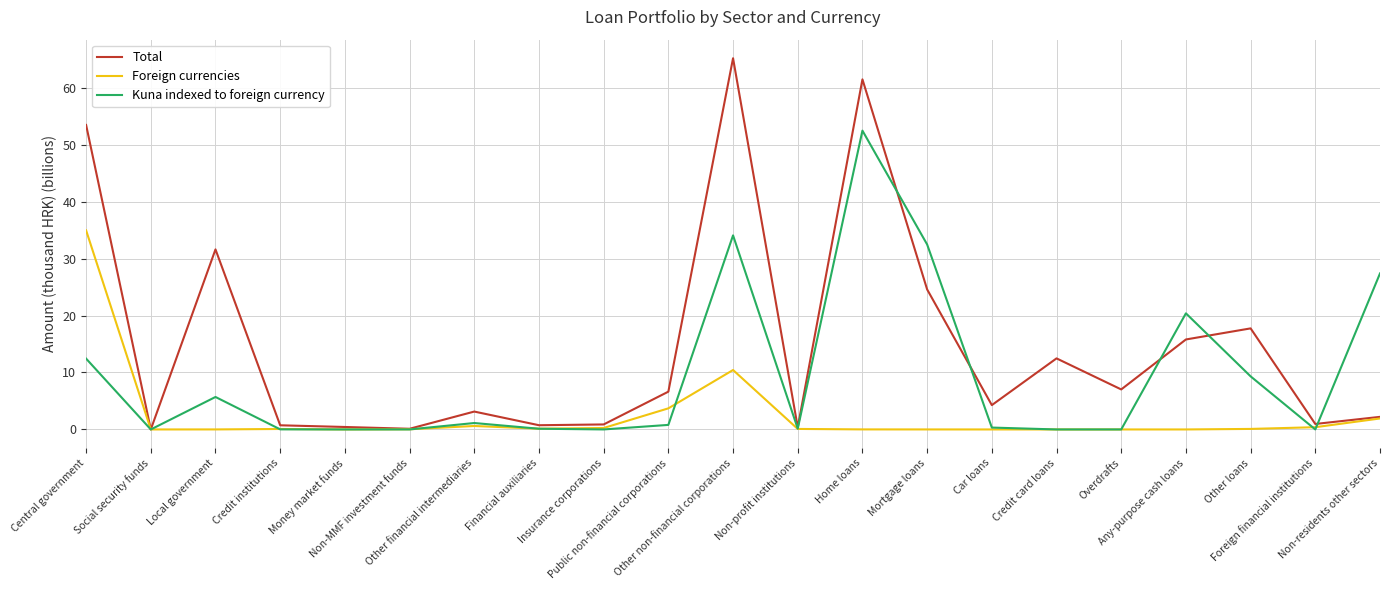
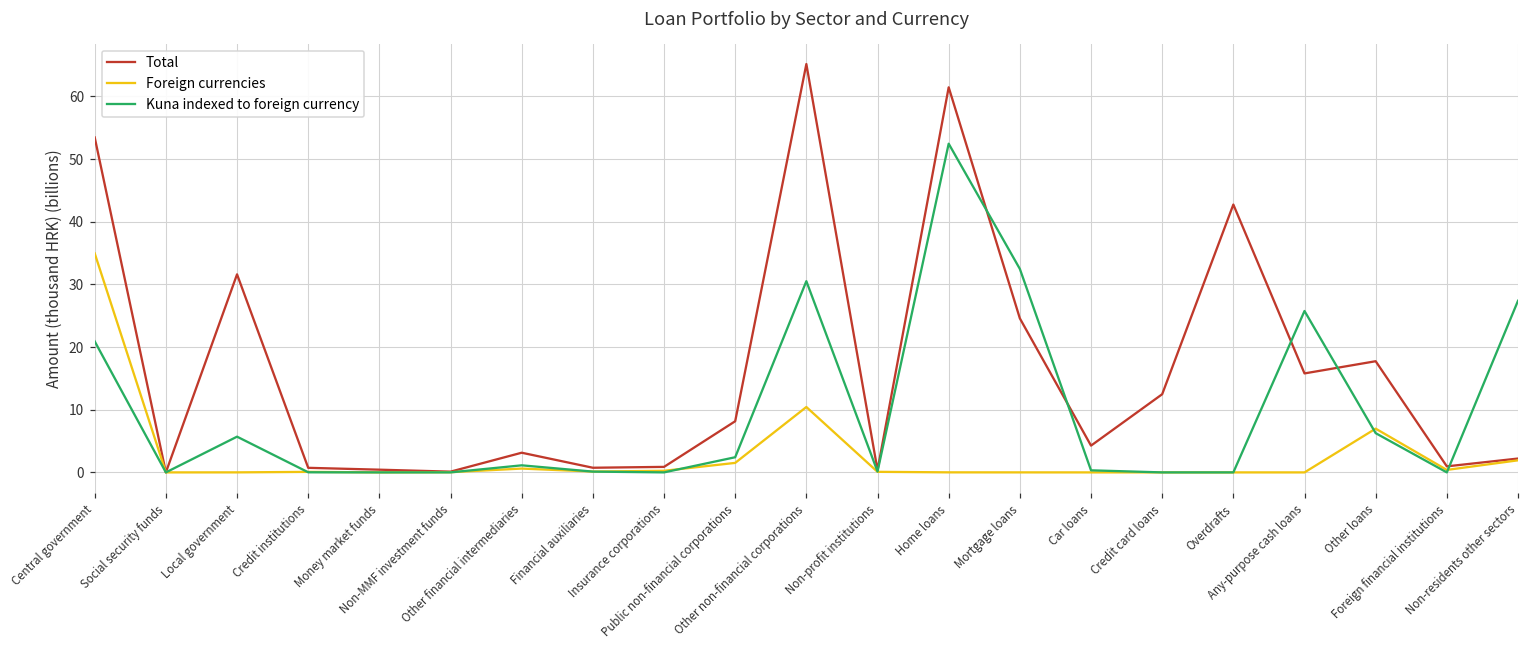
Kuna indexed to foreign currency, Central government: 12 -> 21
Total, Public non-financial corporations: 7 -> 8
Foreign currencies, Public non-financial corporations: 4 -> 2
Kuna indexed to foreign currency, Public non-financial corporations: 1 -> 2
Kuna indexed to foreign currency, Other non-financial corporations: 34 -> 31
Total, Overdrafts: 7 -> 43
Kuna indexed to foreign currency, Any-purpose cash loans: 20 -> 26
Foreign currencies, Other loans: 0 -> 7
Kuna indexed to foreign currency, Other loans: 9 -> 6
